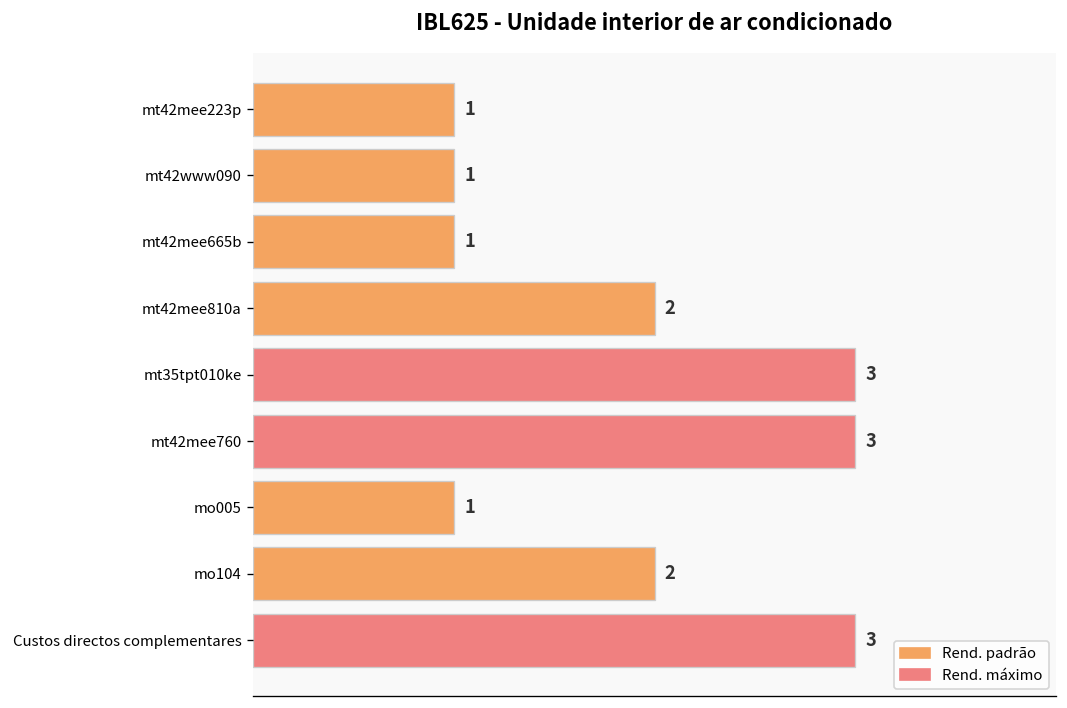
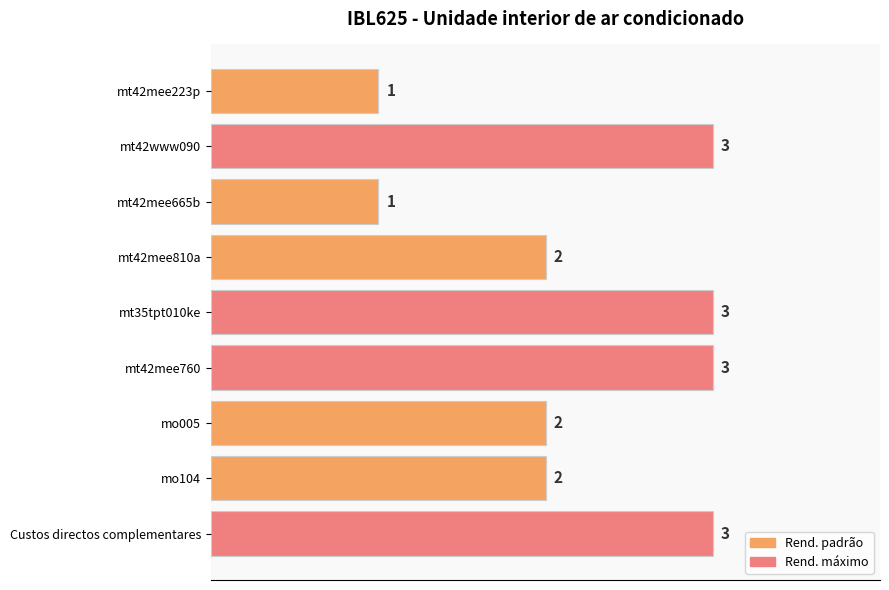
mt42www090: 1 -> 3
mo005: 1 -> 2
